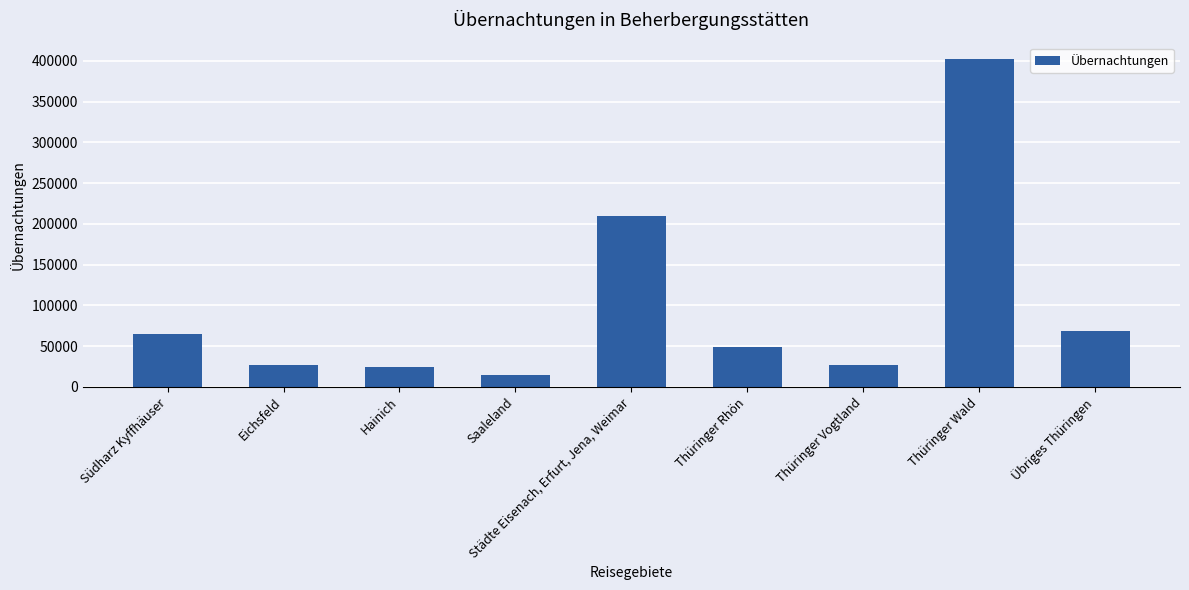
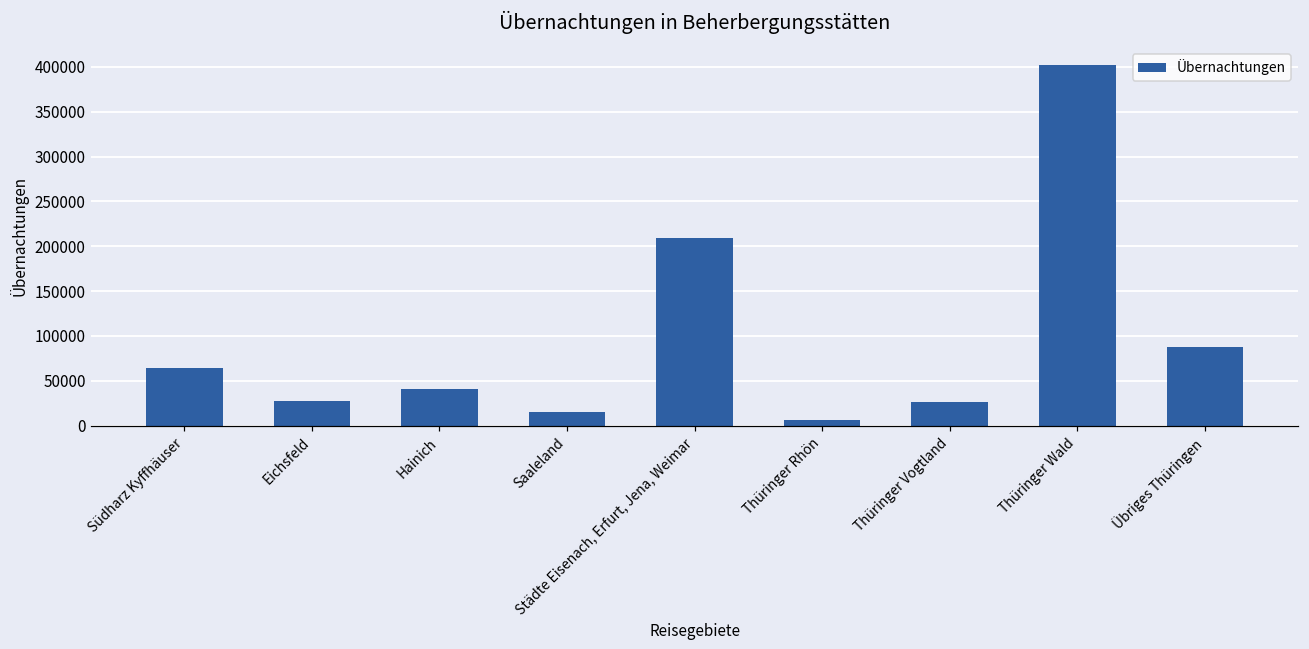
Hainich: 20000 -> 40000
Thüringer Rhön: 50000 -> 10000
Übriges Thüringen: 70000 -> 90000
